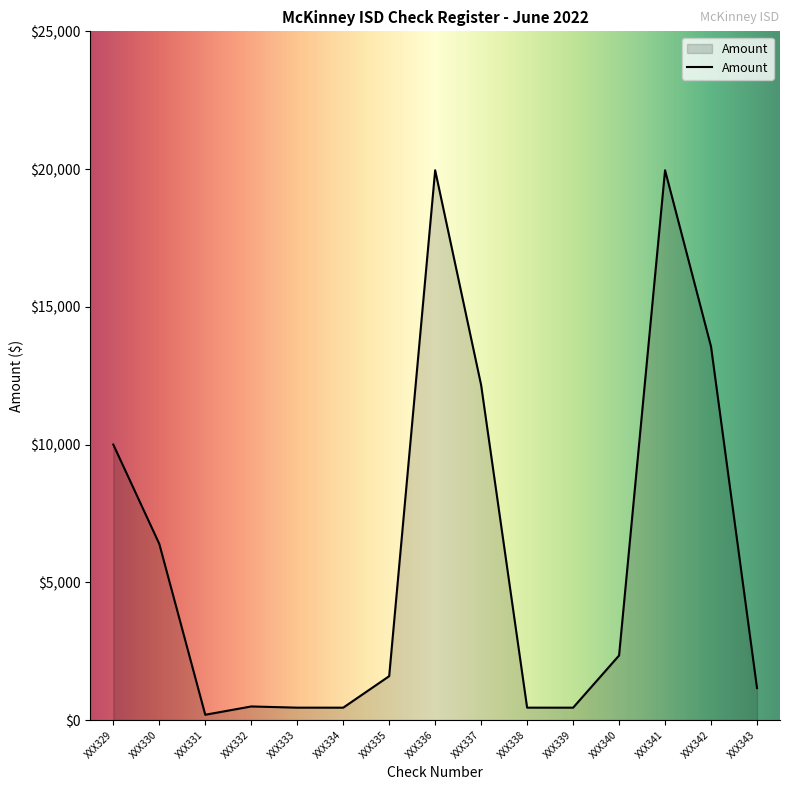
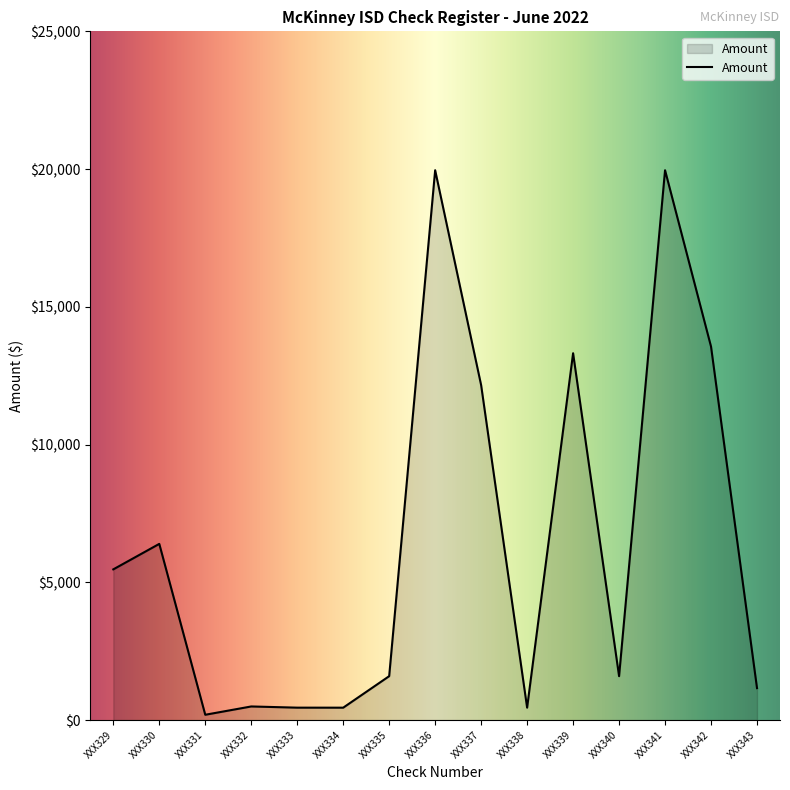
XXX329: $10,000 -> $5,500
XXX339: $400 -> $13,300
XXX340: $2,300 -> $1,600
